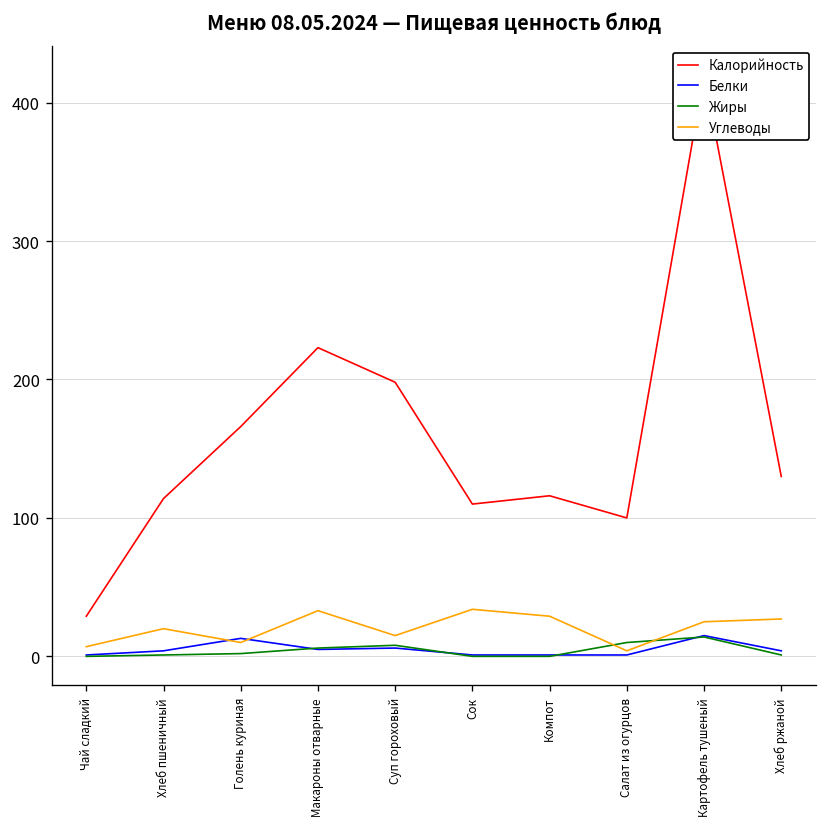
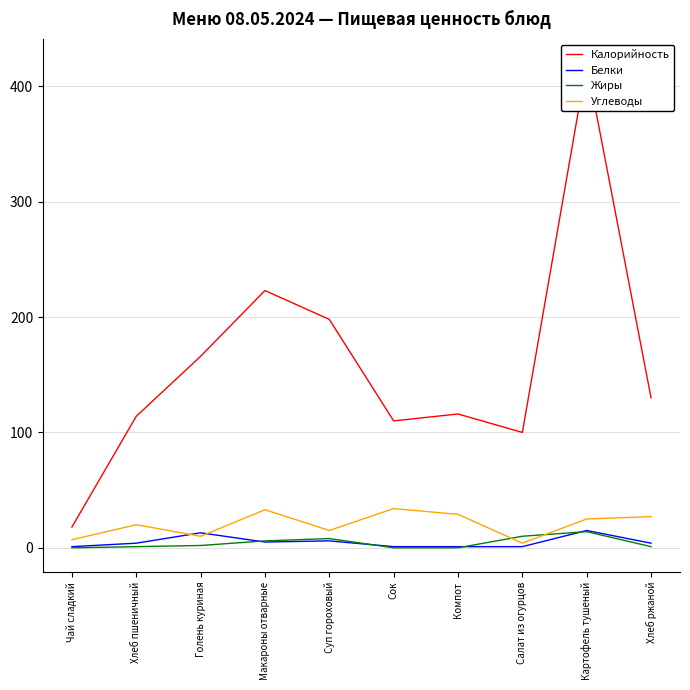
Калорийность, Чай сладкий: 29 -> 18
